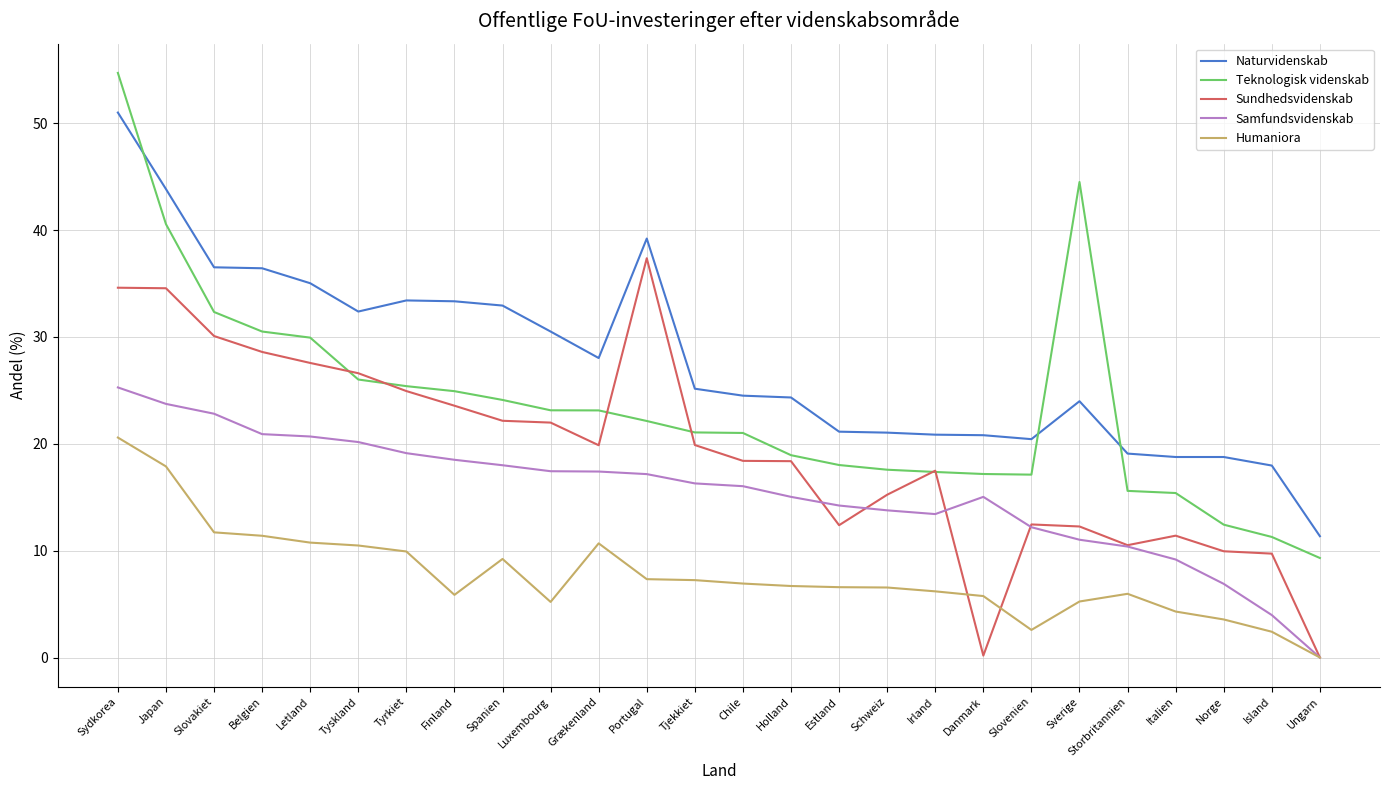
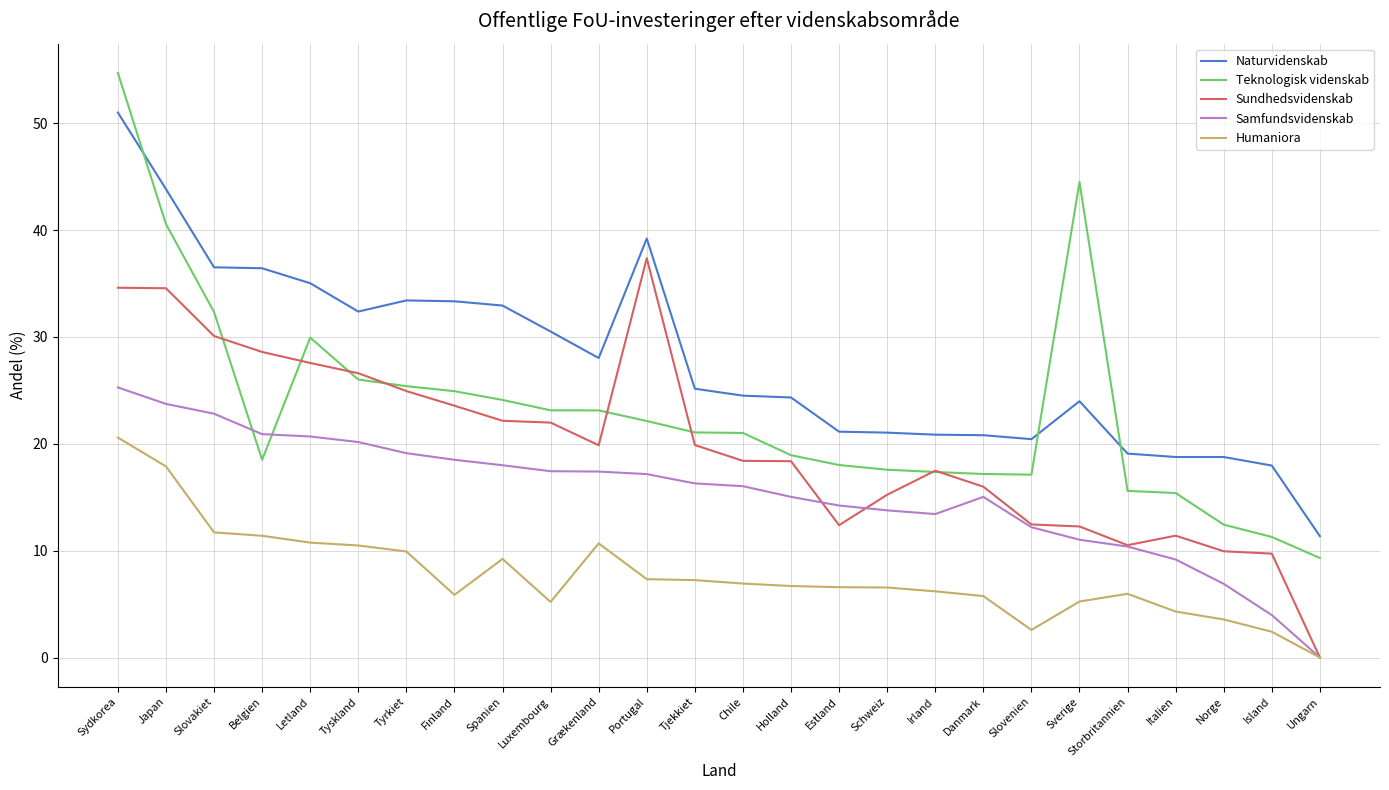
Teknologisk videnskab, Belgien: 30.5 -> 18.5
Sundhedsvidenskab, Danmark: 0.2 -> 16.0
